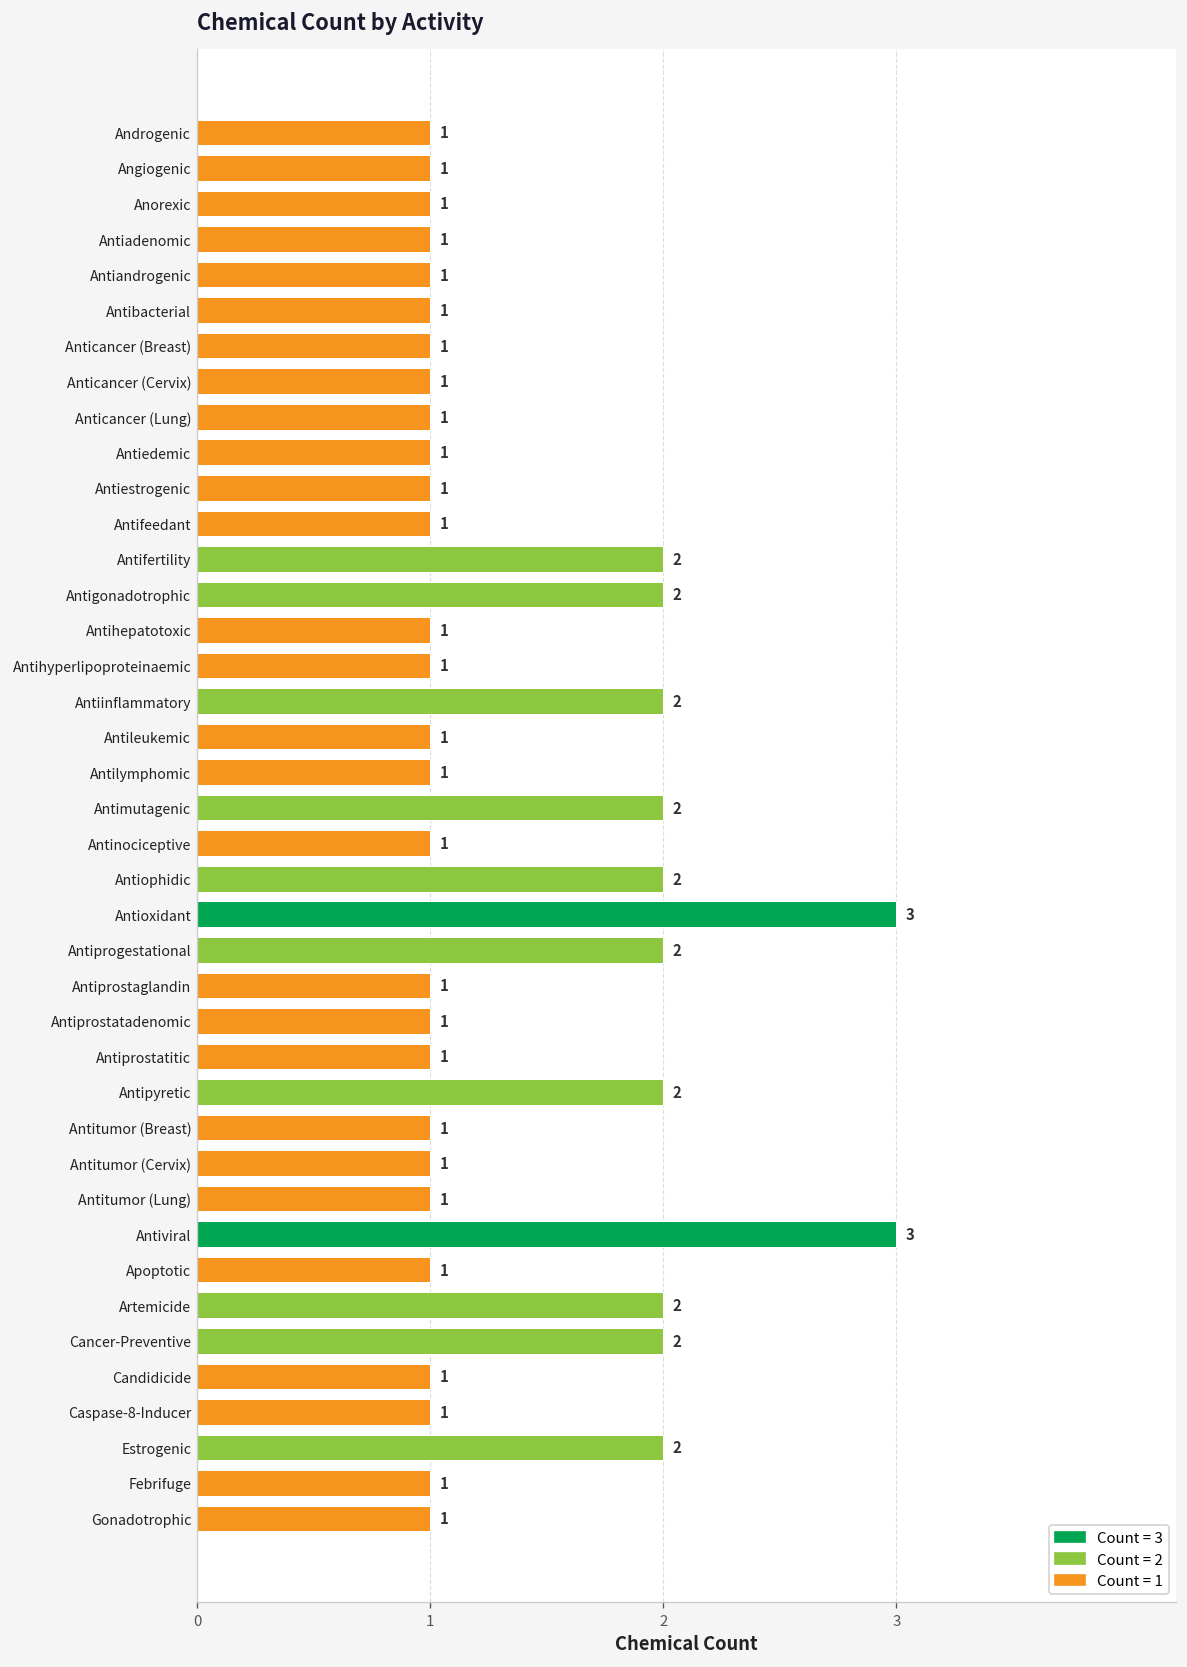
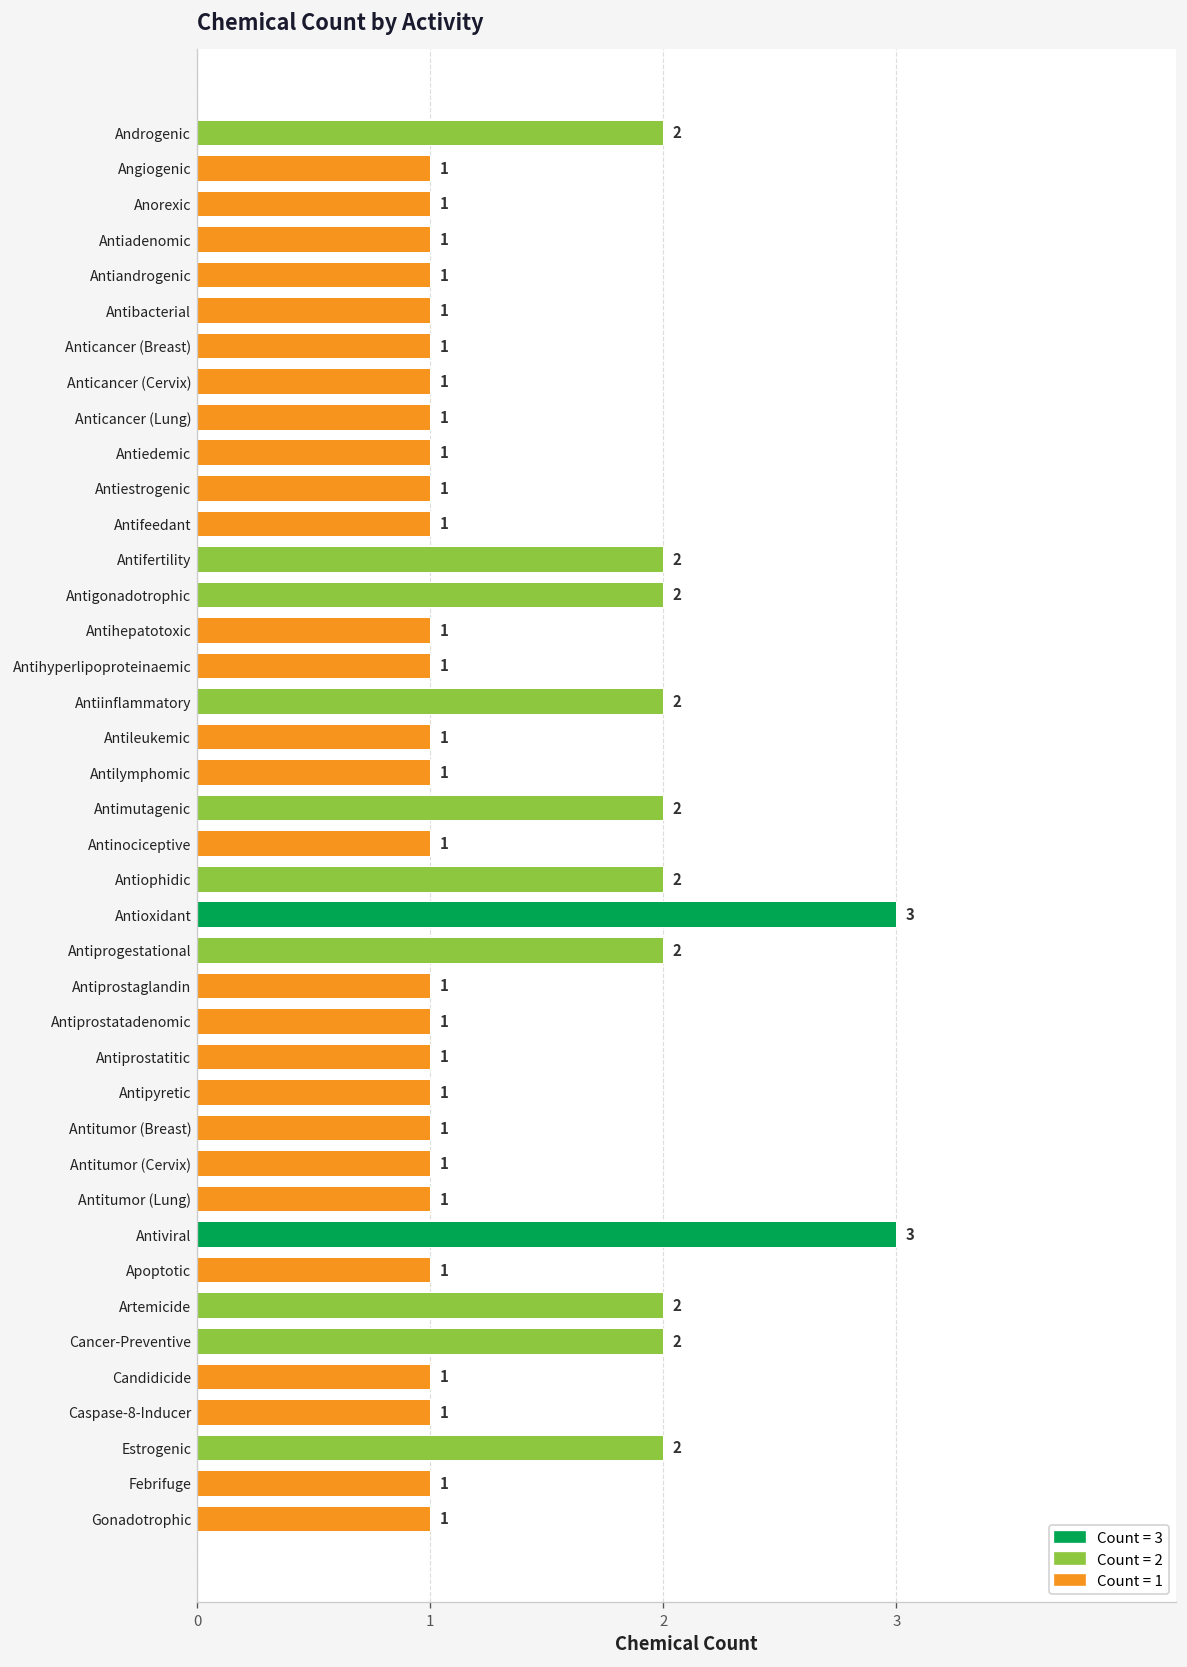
Androgenic: 1 -> 2
Antipyretic: 2 -> 1
